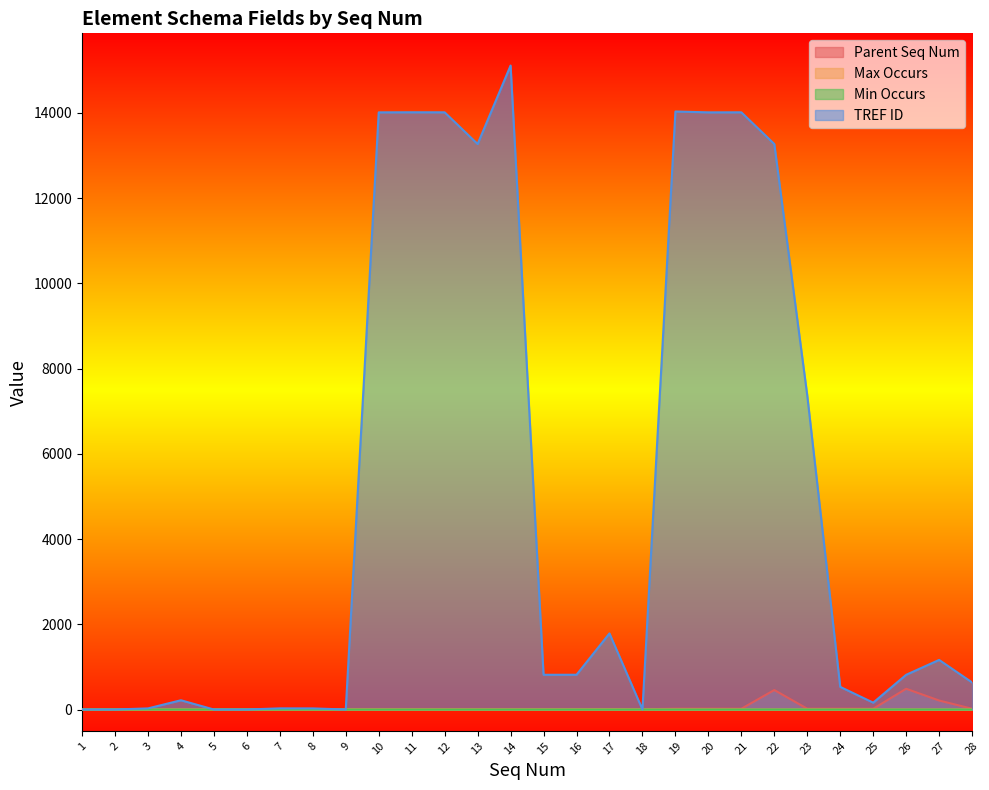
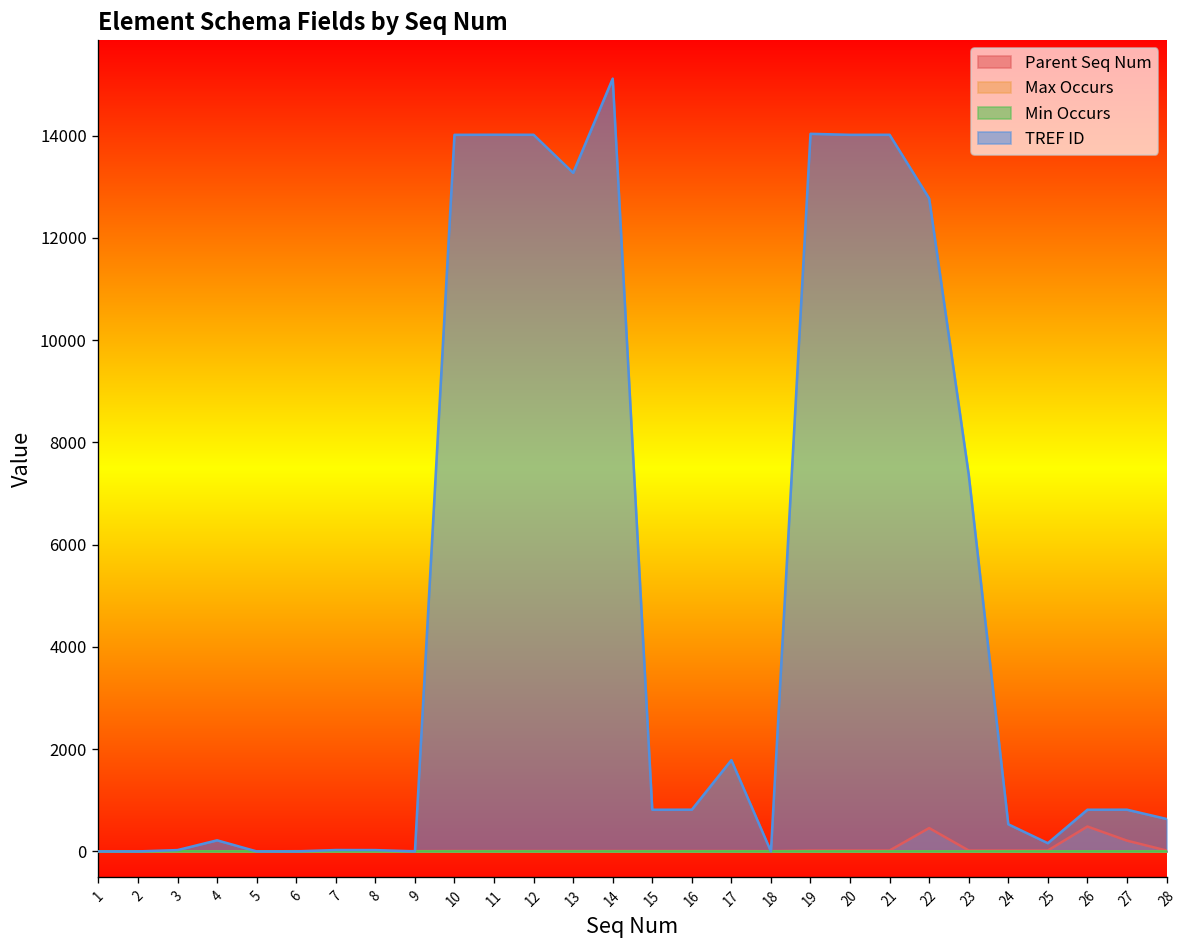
TREF ID, 22: 13300 -> 12800
TREF ID, 27: 1200 -> 800
